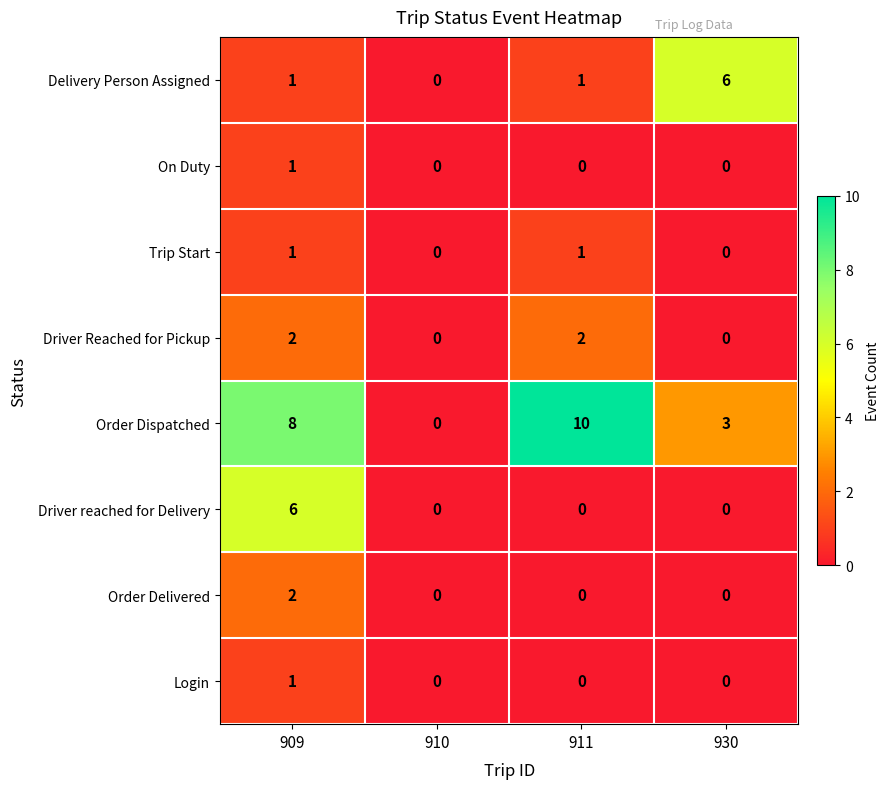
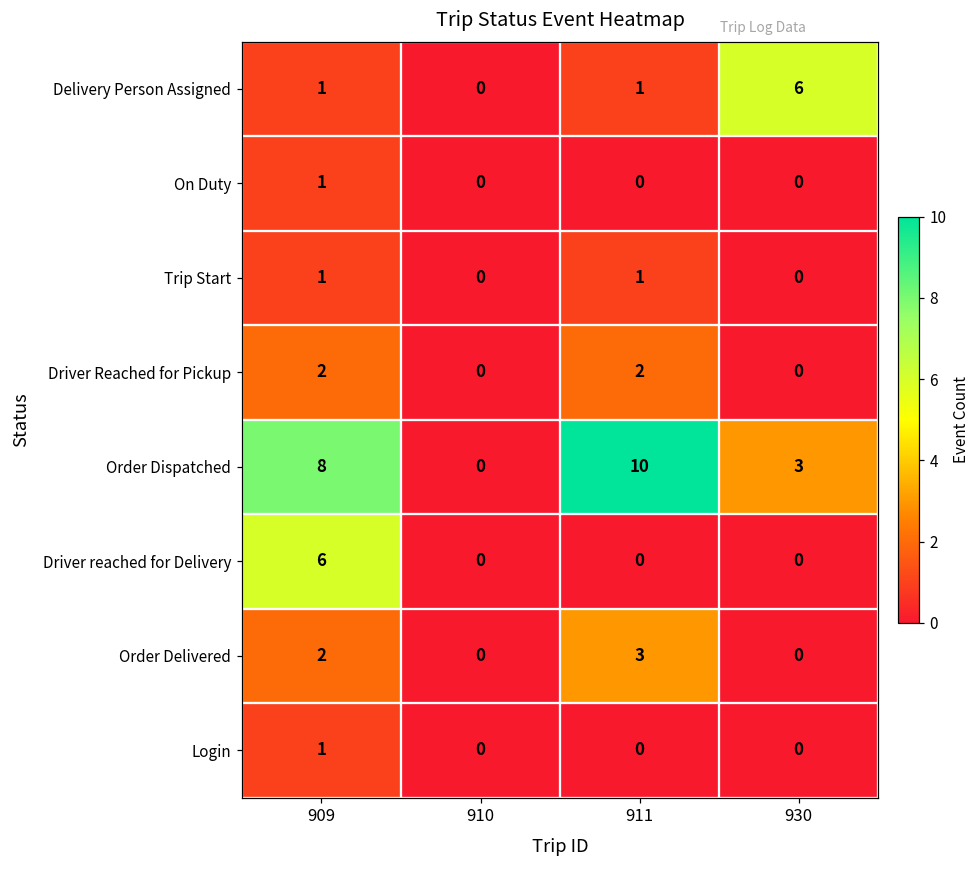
Order Delivered, 911: 0 -> 3
